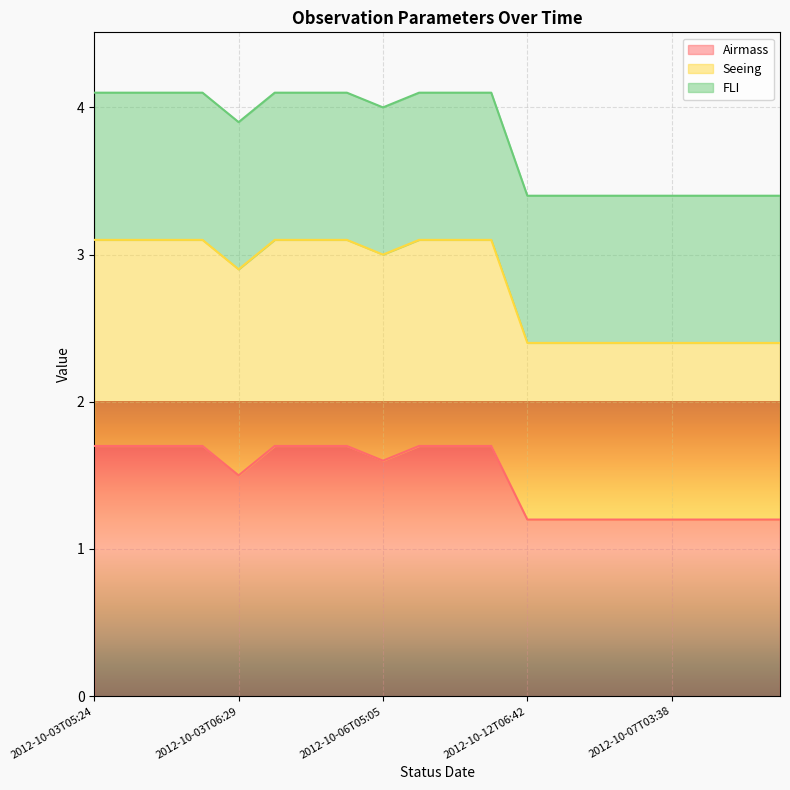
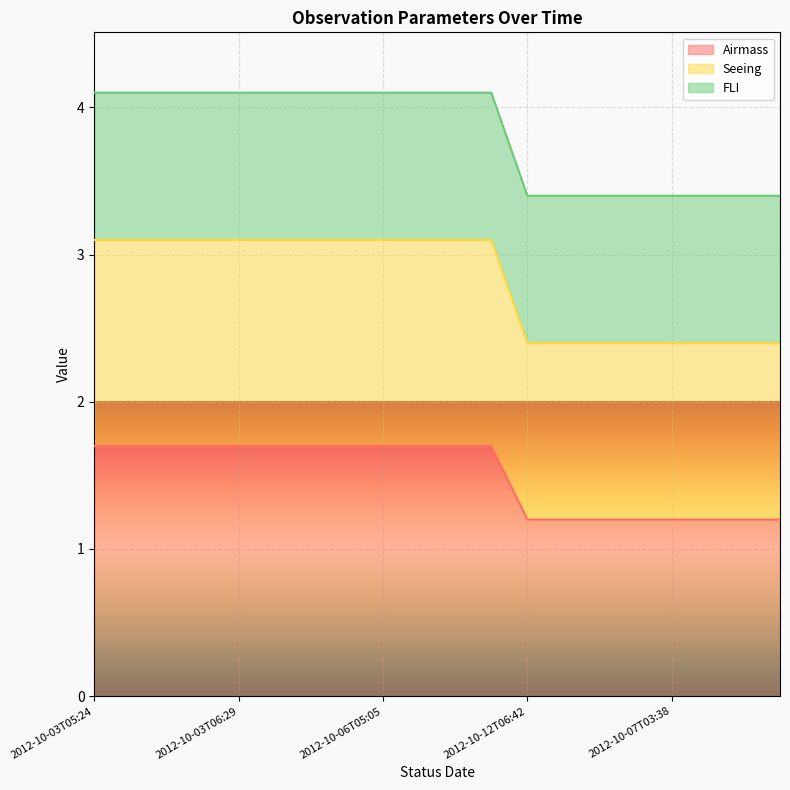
Airmass, 2012-10-03T06:29: 1.5 -> 1.7
Airmass, 2012-10-06T05:05: 1.6 -> 1.7
